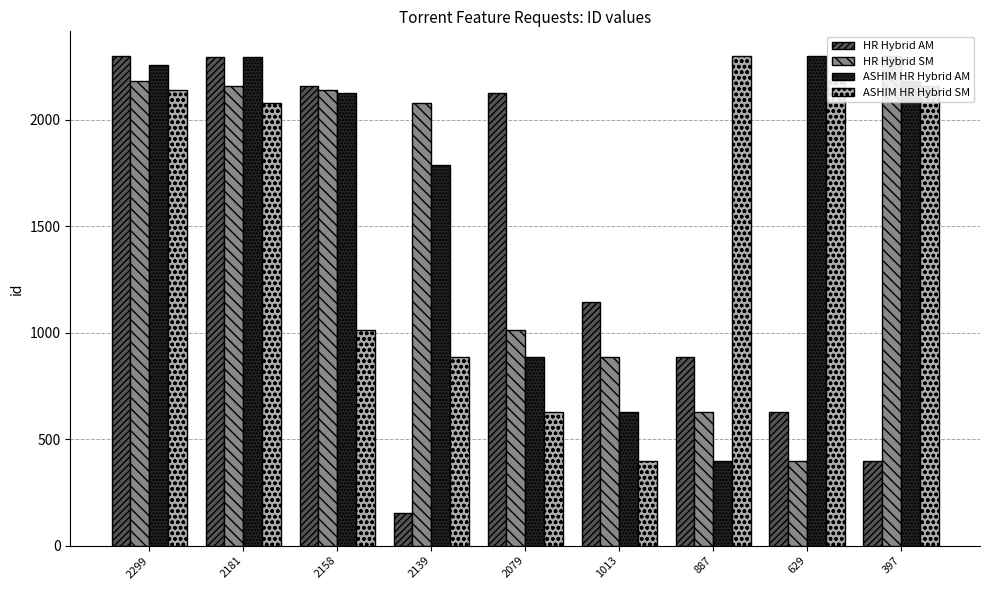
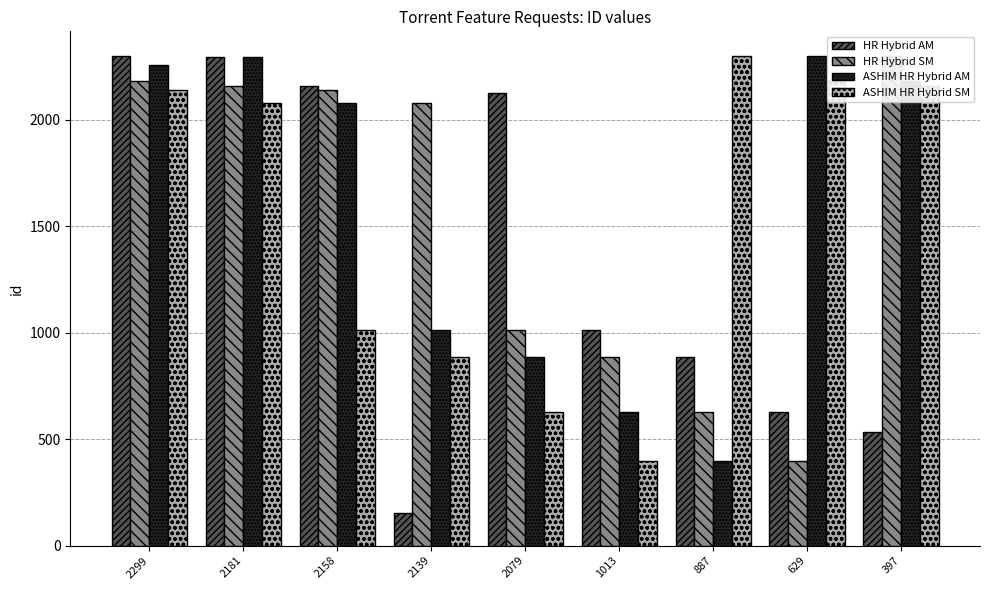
ASHIM HR Hybrid AM, 2158: 2130 -> 2080
ASHIM HR Hybrid AM, 2139: 1790 -> 1010
HR Hybrid AM, 1013: 1140 -> 1010
HR Hybrid AM, 397: 400 -> 530
